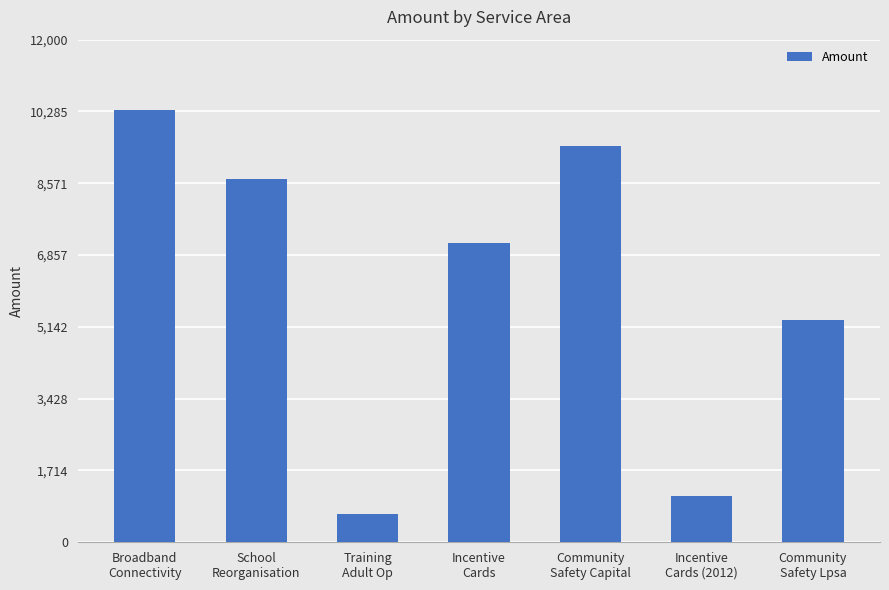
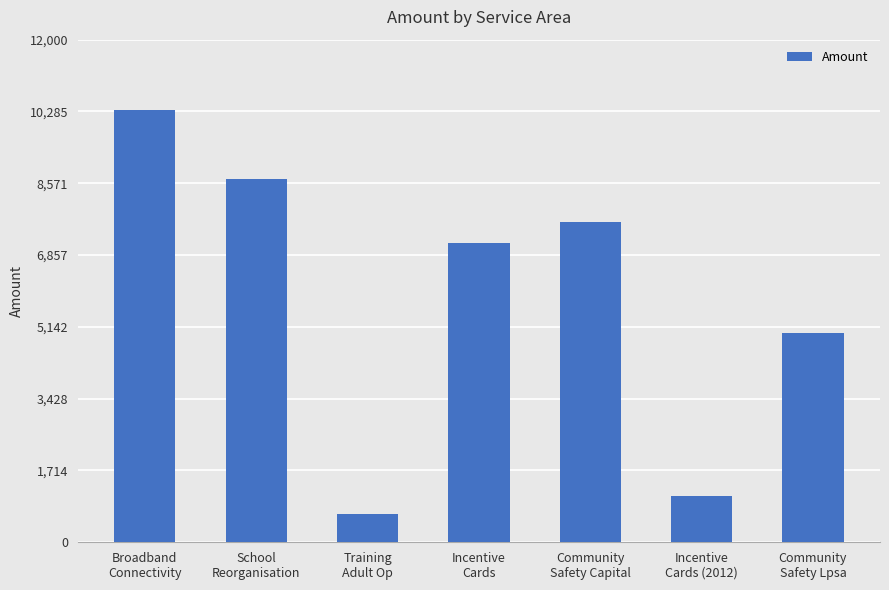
Community Safety Capital: 9,500 -> 7,700
Community Safety Lpsa: 5,300 -> 5,000
